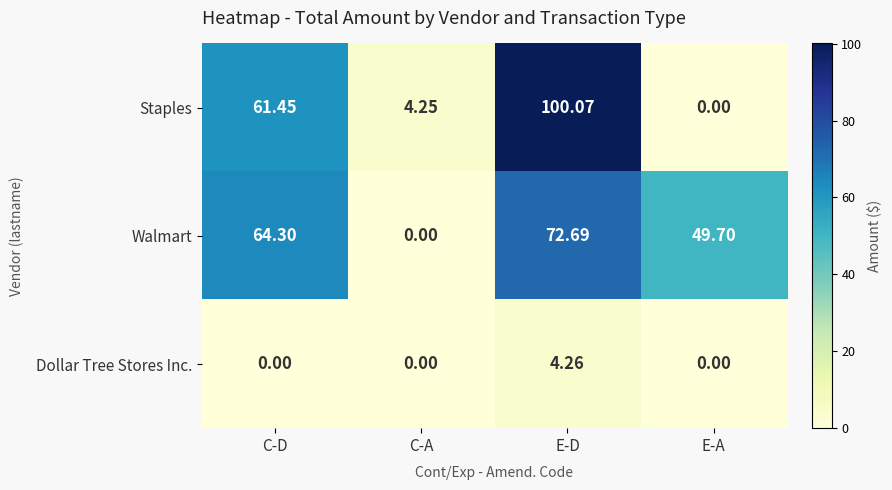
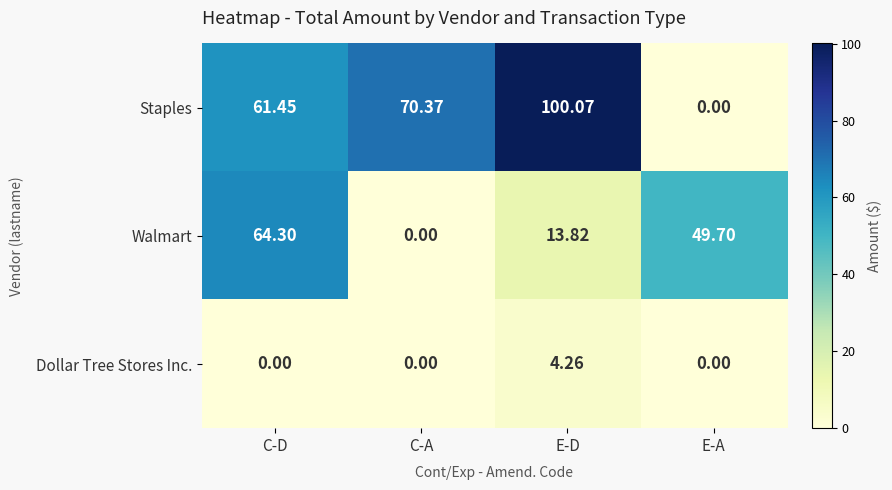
Staples, C-A: 4.25 -> 70.37
Walmart, E-D: 72.69 -> 13.82
